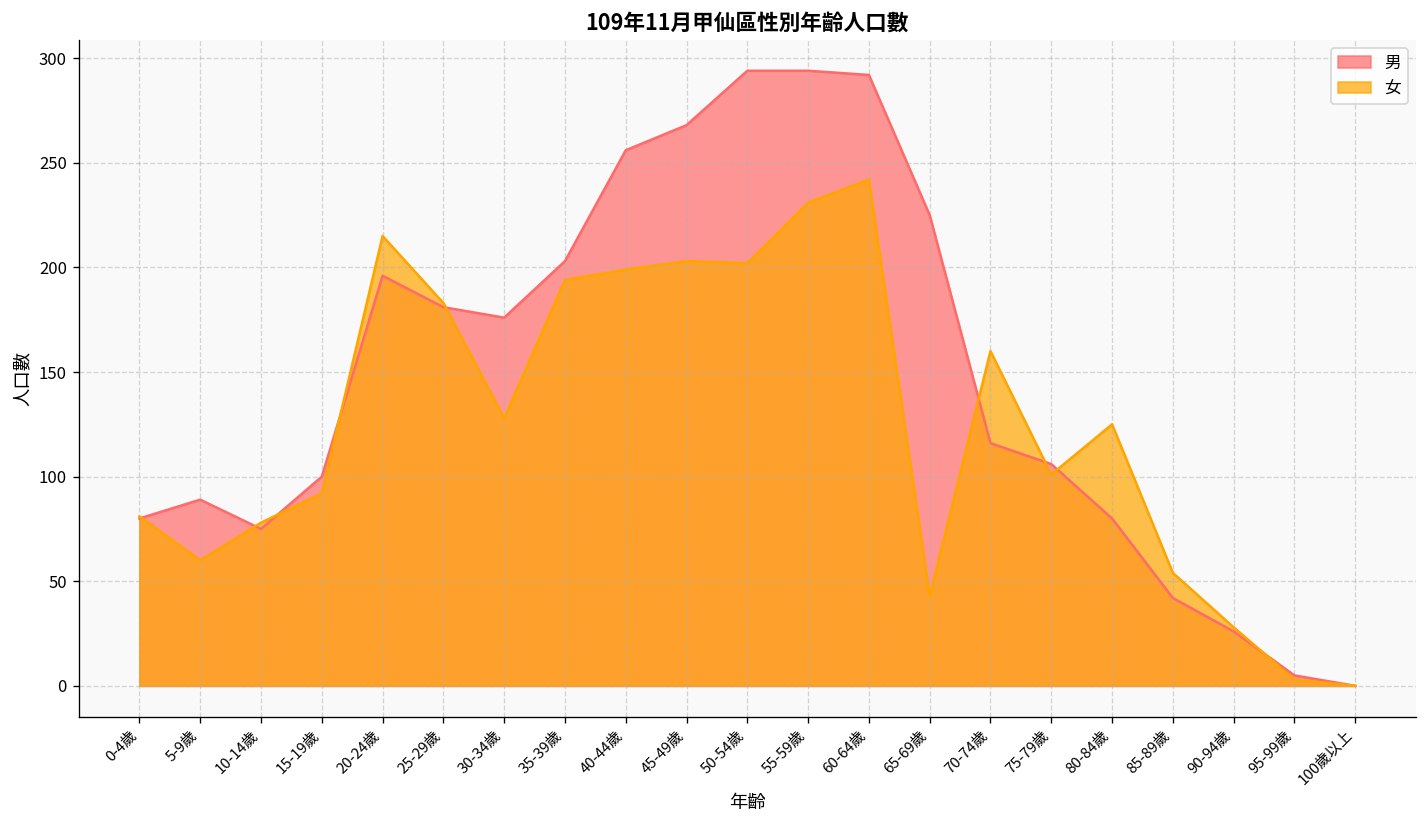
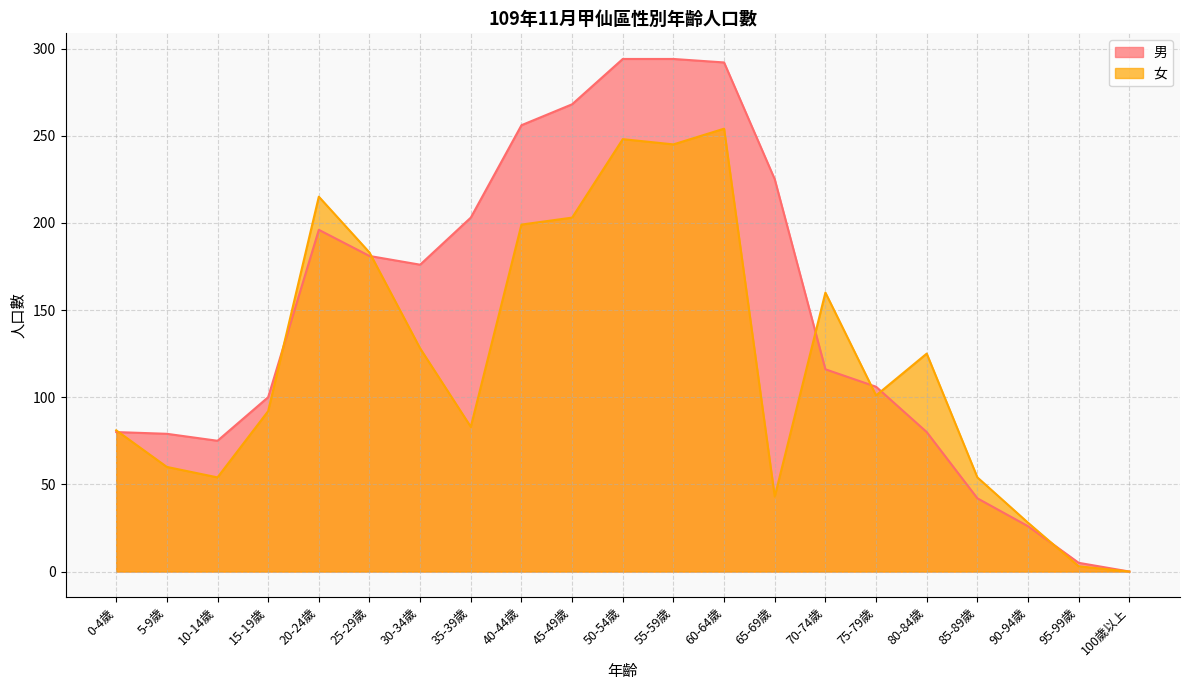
男, 5-9歲: 89 -> 79
女, 10-14歲: 78 -> 54
女, 35-39歲: 194 -> 83
女, 50-54歲: 202 -> 248
女, 55-59歲: 231 -> 245
女, 60-64歲: 242 -> 254
